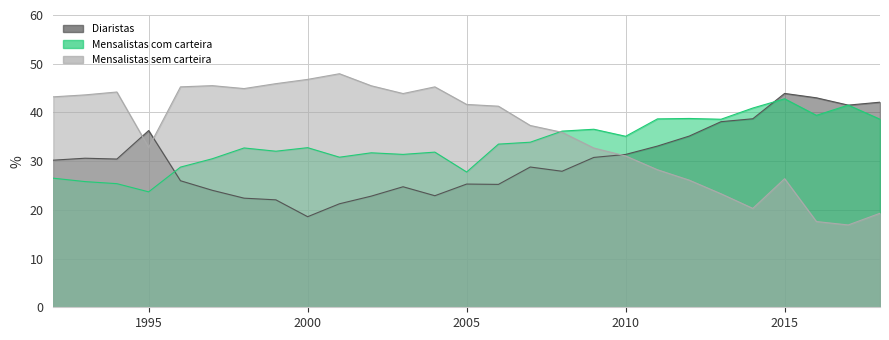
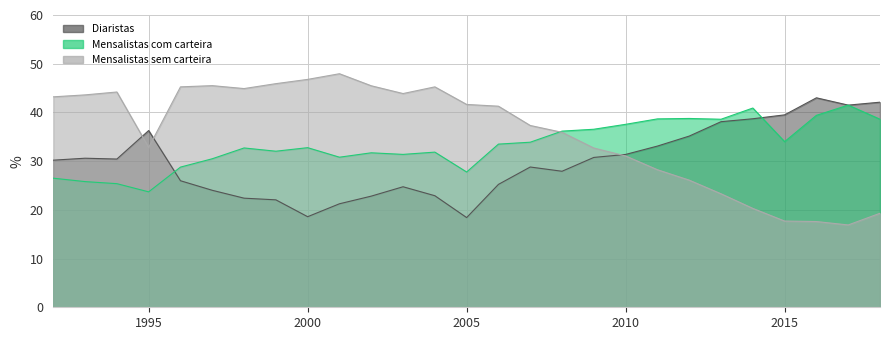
Diaristas, 2005: 25 -> 18
Mensalistas com carteira, 2010: 35 -> 38
Diaristas, 2015: 44 -> 40
Mensalistas com carteira, 2015: 43 -> 34
Mensalistas sem carteira, 2015: 26 -> 18
